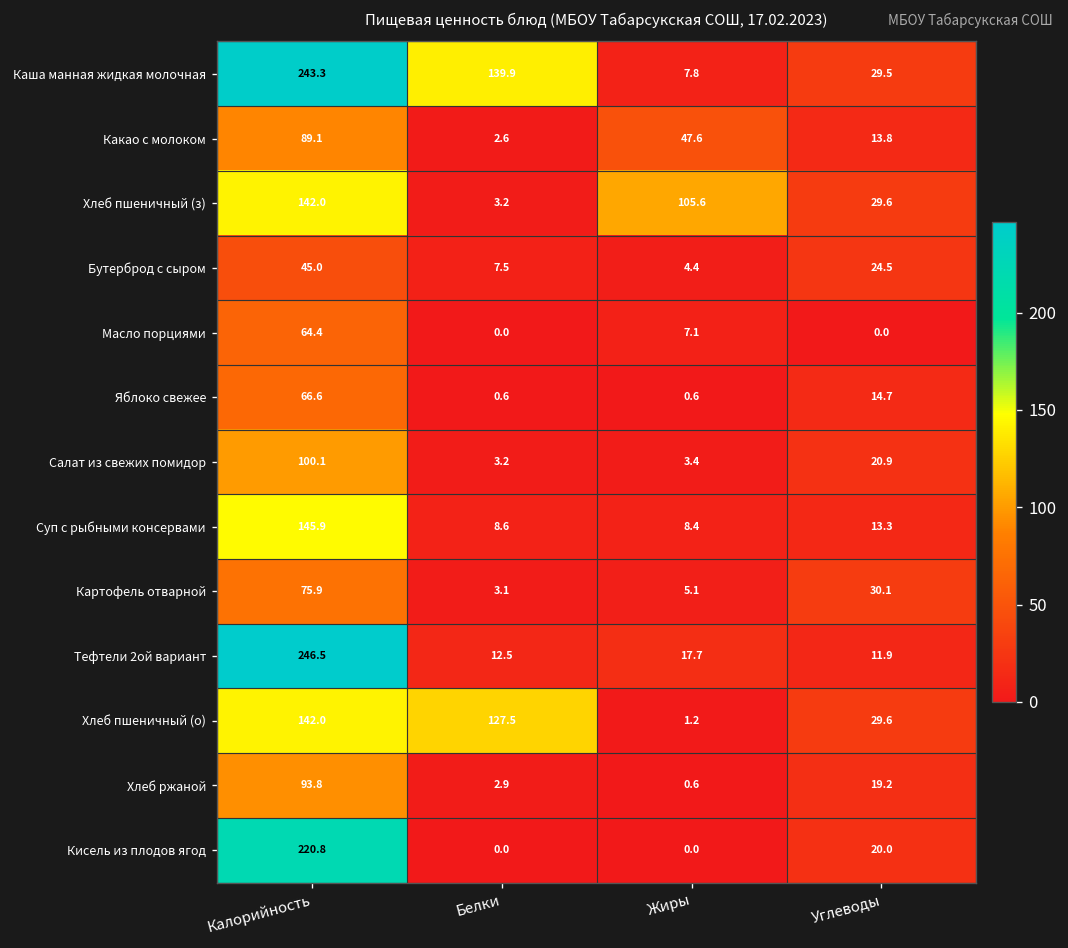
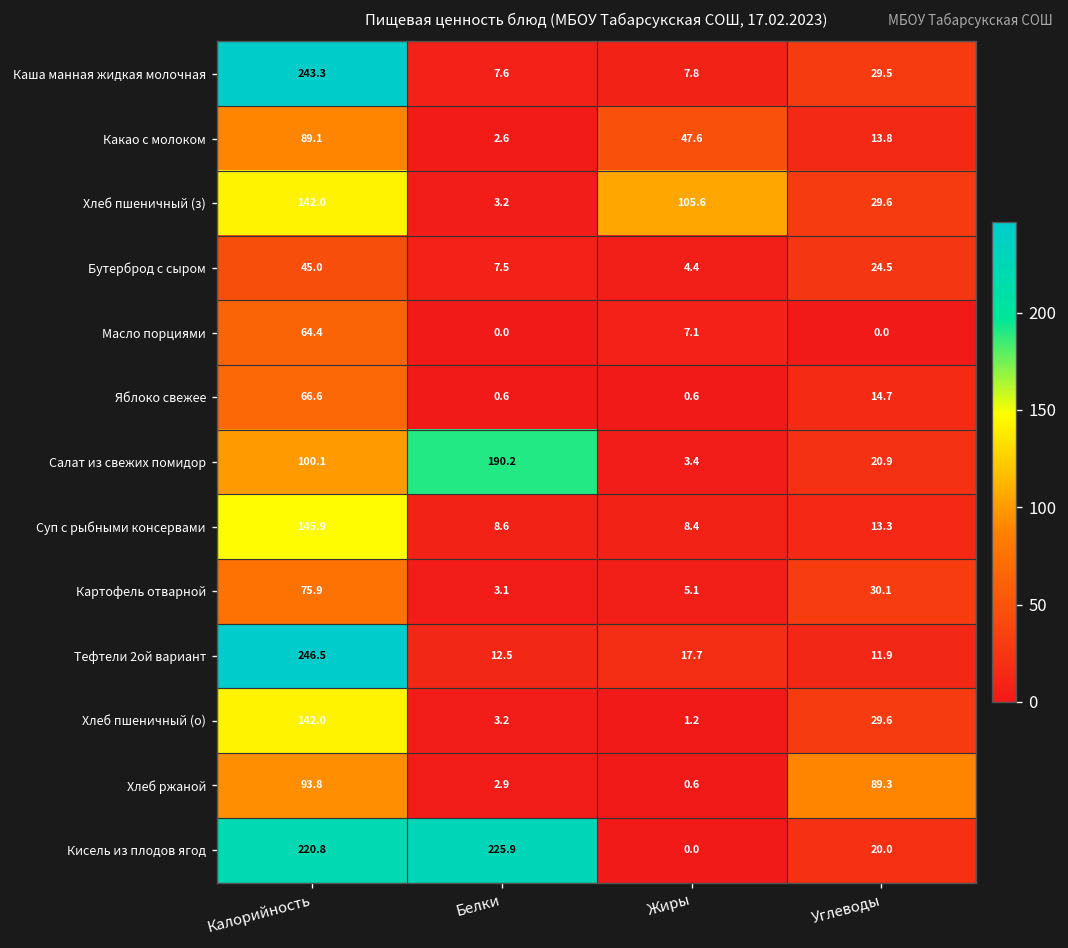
Каша манная жидкая молочная, Белки: 139.9 -> 7.6
Салат из свежих помидор, Белки: 3.2 -> 190.2
Хлеб пшеничный (о), Белки: 127.5 -> 3.2
Хлеб ржаной, Углеводы: 19.2 -> 89.3
Кисель из плодов ягод, Белки: 0.0 -> 225.9
